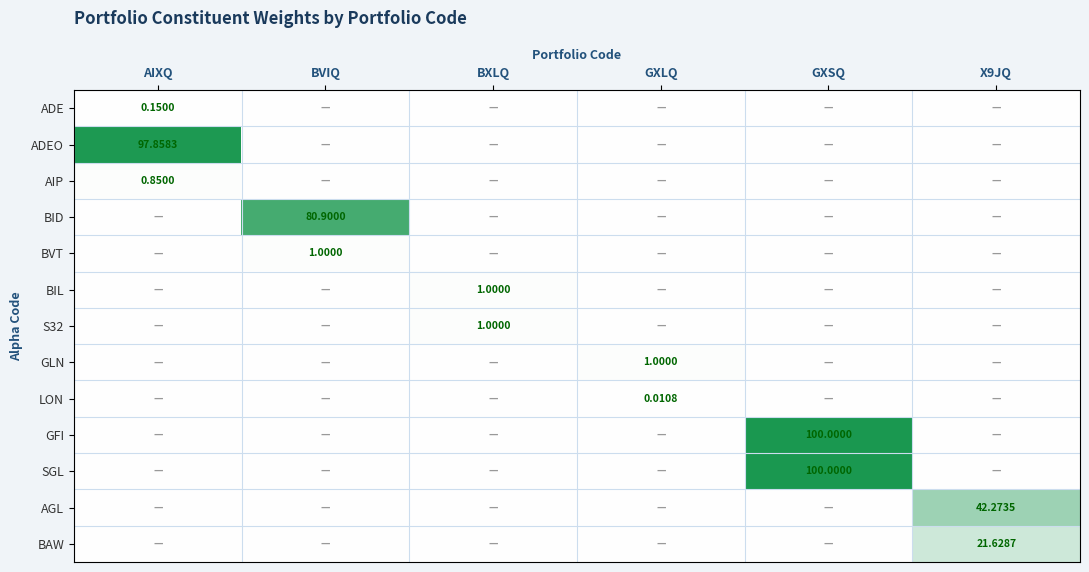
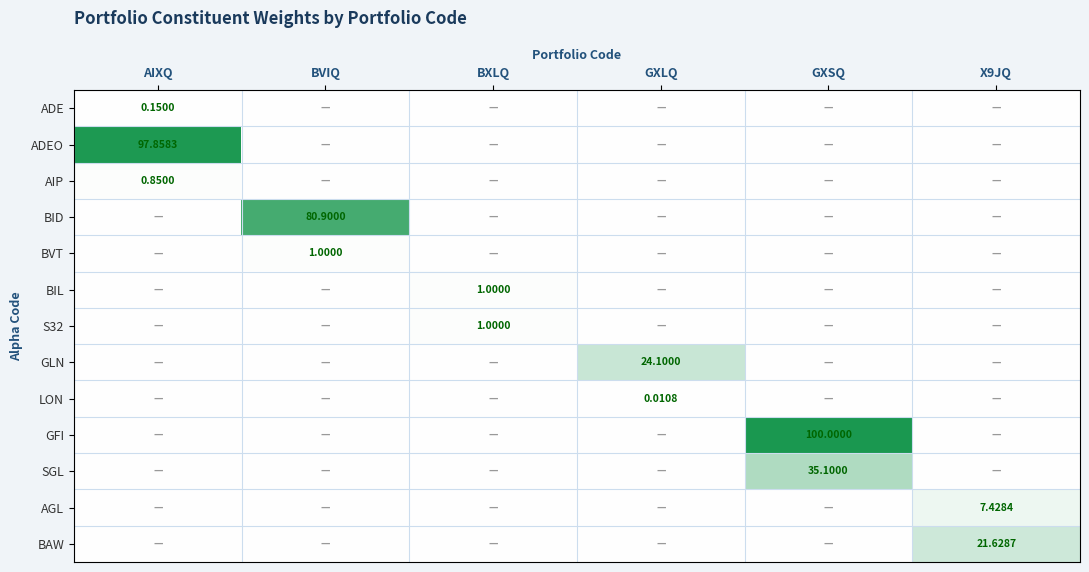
GLN, GXLQ: 1.0000 -> 24.1000
SGL, GXSQ: 100.0000 -> 35.1000
AGL, X9JQ: 42.2735 -> 7.4284
